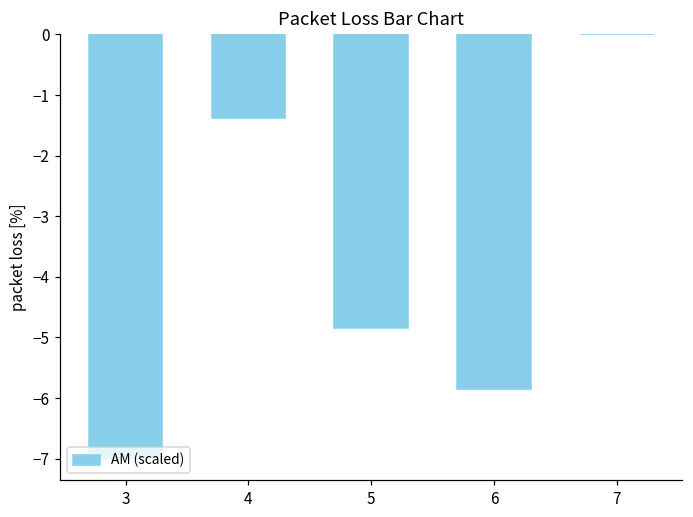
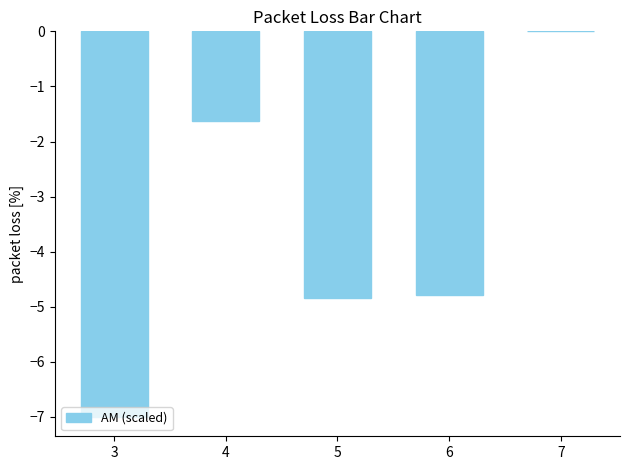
4: -1.4 -> -1.6
6: -5.8 -> -4.8
